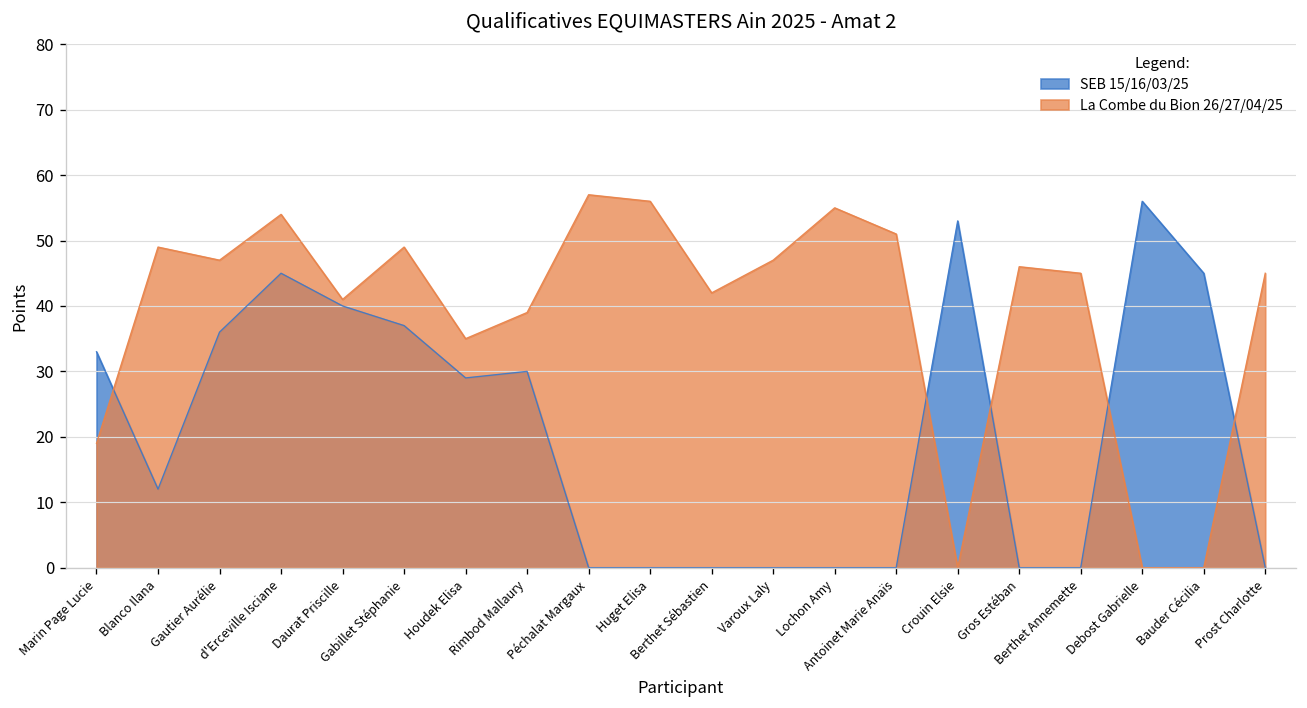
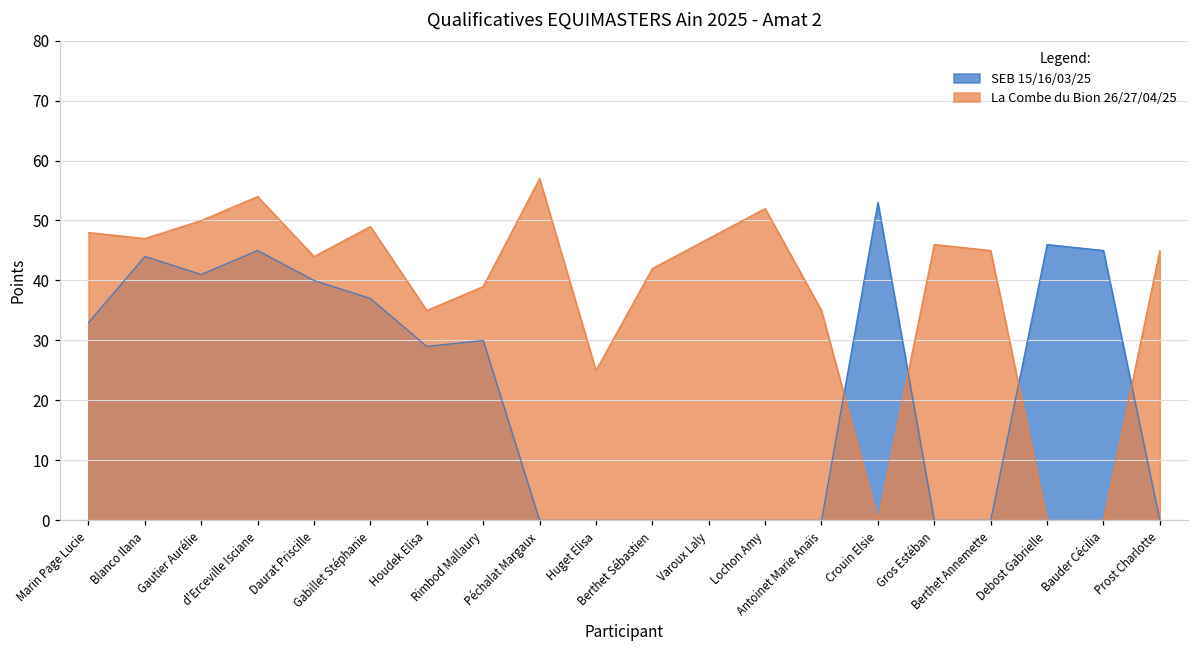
La Combe du Bion 26/27/04/25, Marin Page Lucie: 19 -> 48
SEB 15/16/03/25, Blanco Ilana: 12 -> 44
La Combe du Bion 26/27/04/25, Blanco Ilana: 49 -> 47
SEB 15/16/03/25, Gautier Aurélie: 36 -> 41
La Combe du Bion 26/27/04/25, Gautier Aurélie: 47 -> 50
La Combe du Bion 26/27/04/25, Daurat Priscille: 41 -> 44
La Combe du Bion 26/27/04/25, Huget Elisa: 56 -> 25
La Combe du Bion 26/27/04/25, Lochon Amy: 55 -> 52
La Combe du Bion 26/27/04/25, Antoinet Marie Anaïs: 51 -> 35
SEB 15/16/03/25, Debost Gabrielle: 56 -> 46
